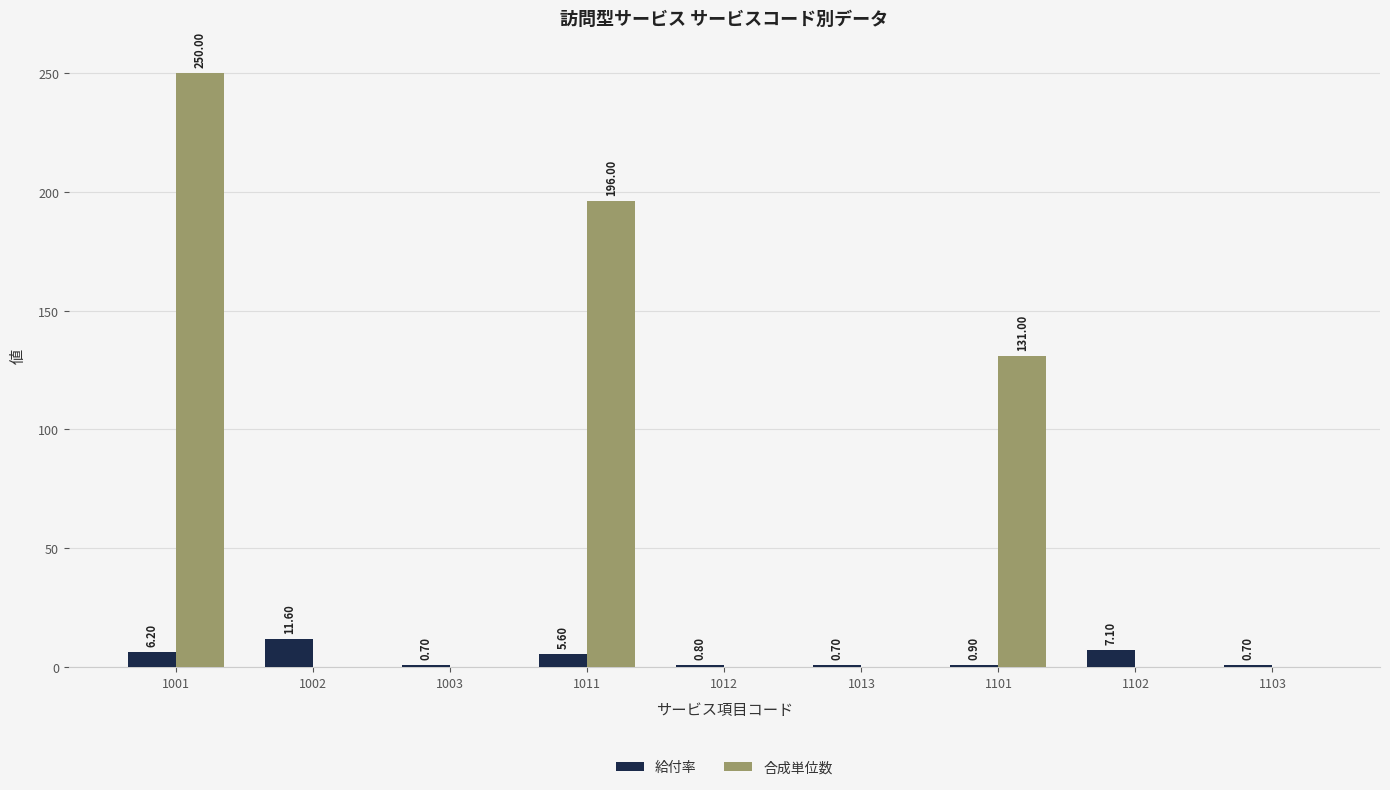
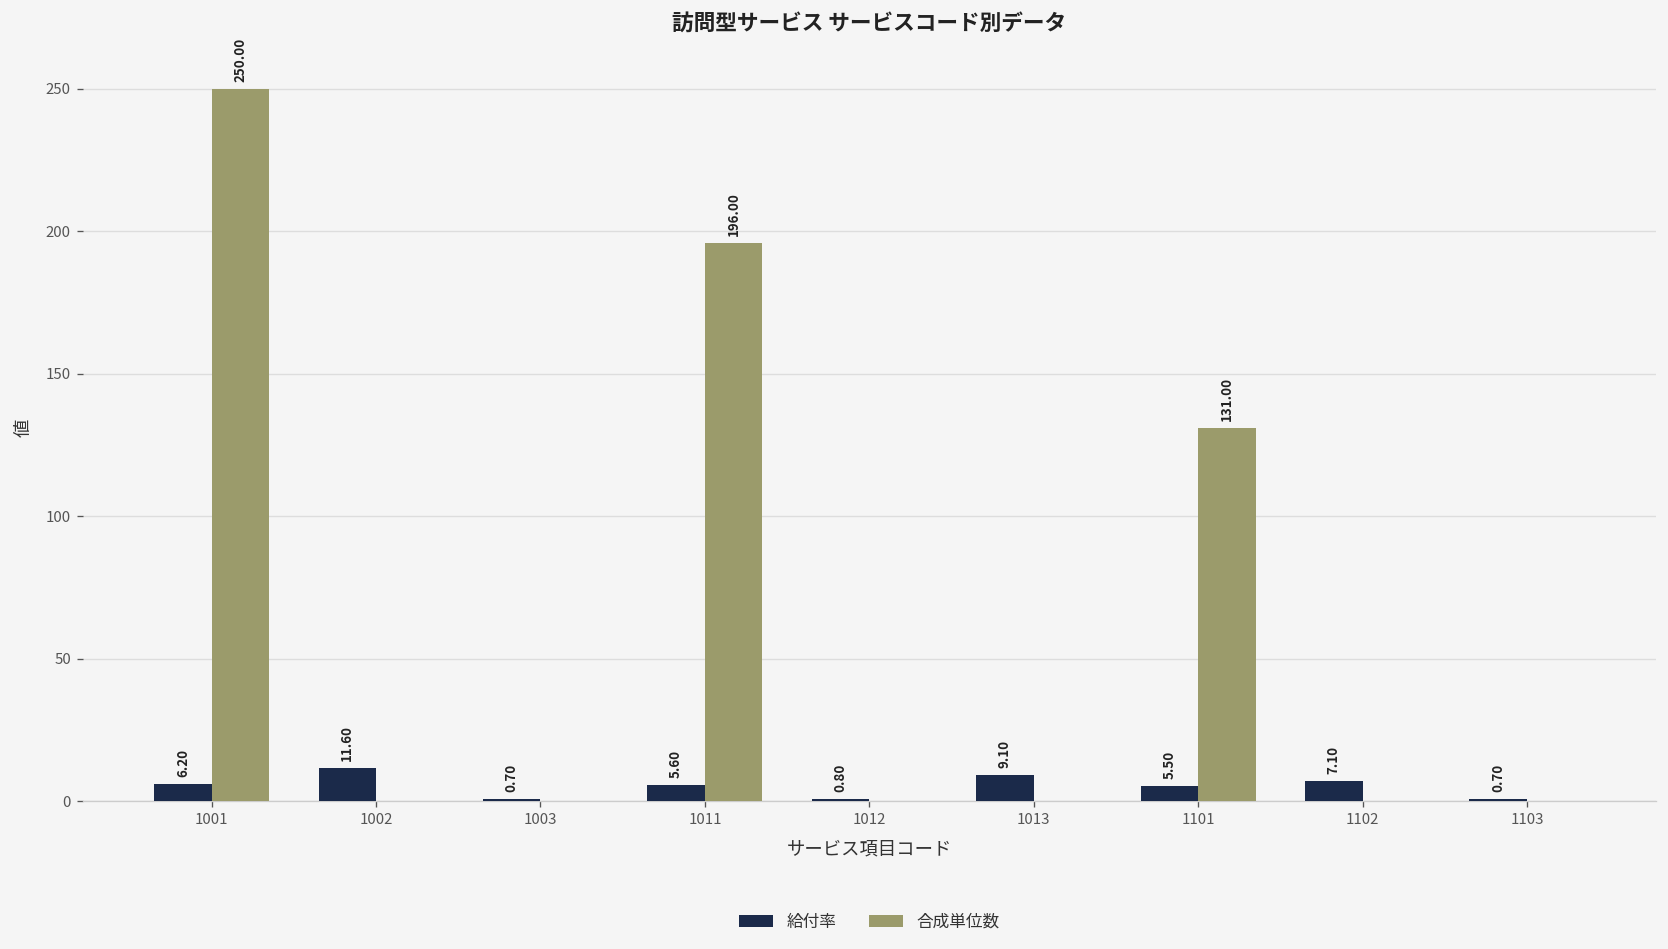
給付率, 1013: 0.70 -> 9.10
給付率, 1101: 0.90 -> 5.50
